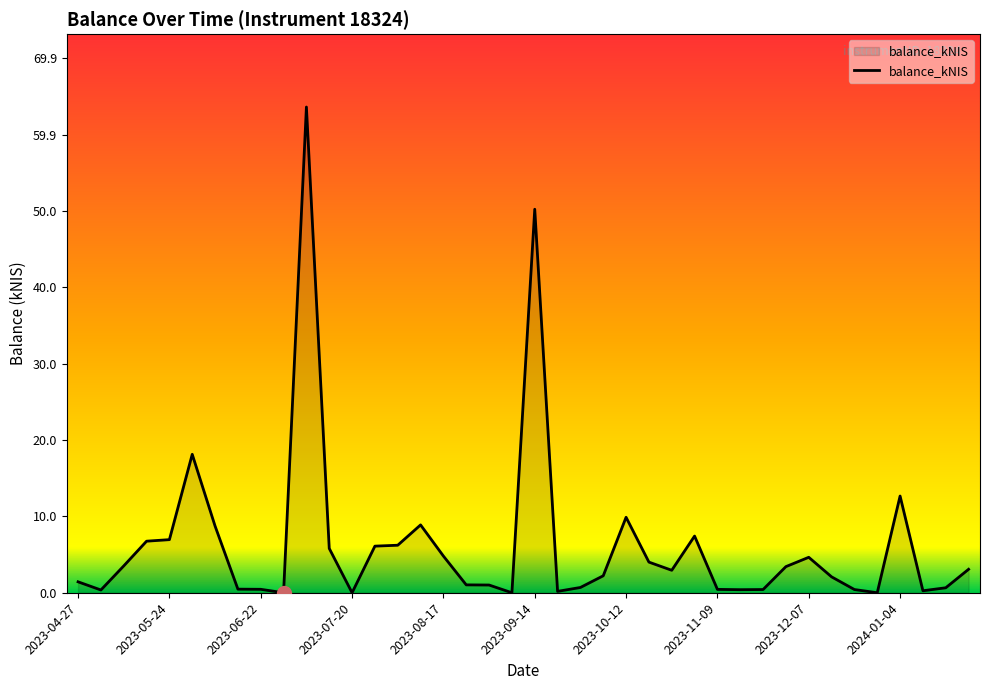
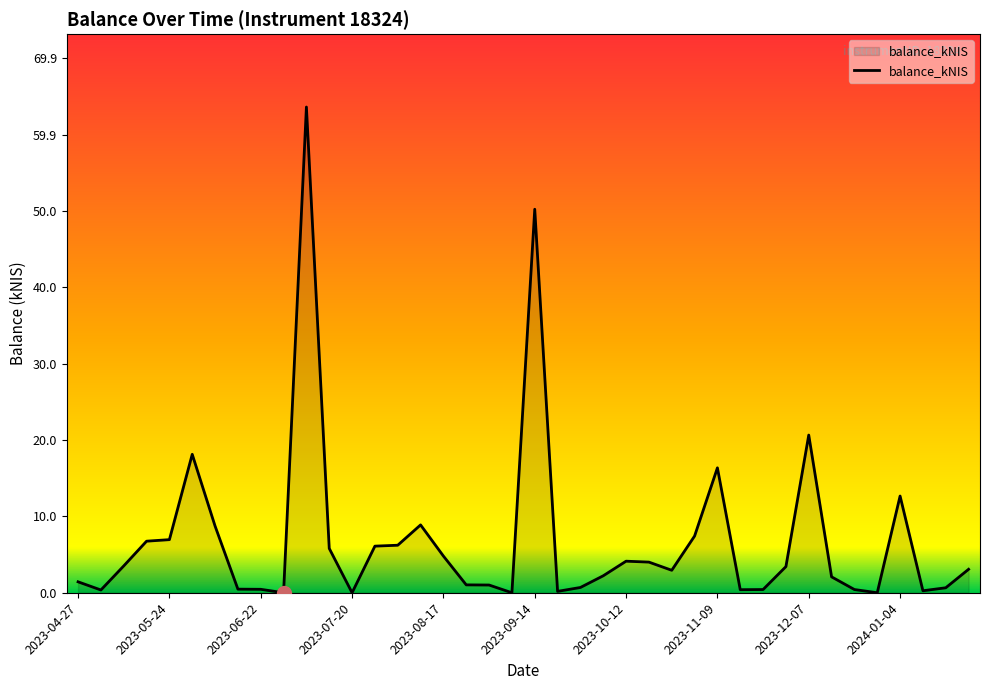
balance_kNIS, 2023-10-12: 10 -> 4
balance_kNIS, 2023-11-09: 0 -> 16
balance_kNIS, 2023-12-07: 5 -> 21
